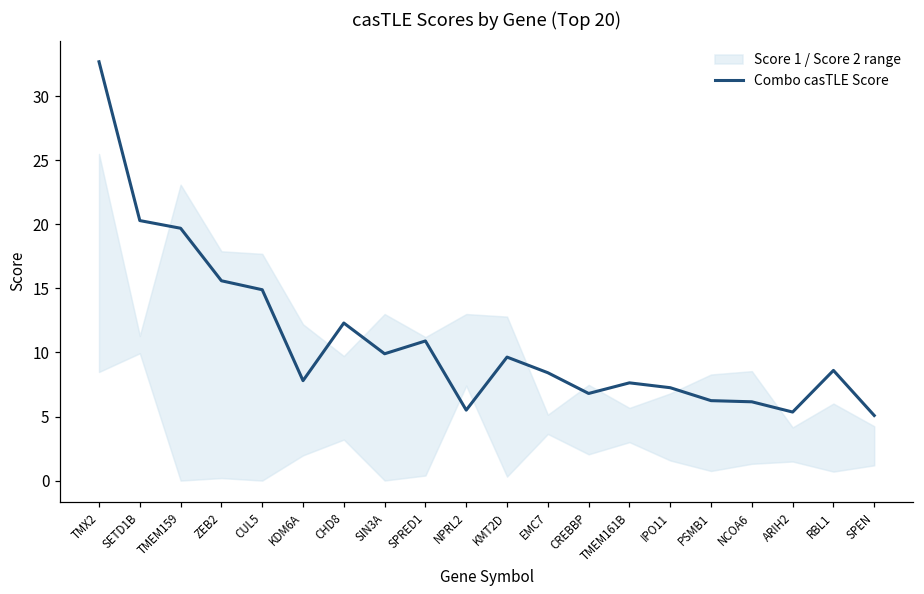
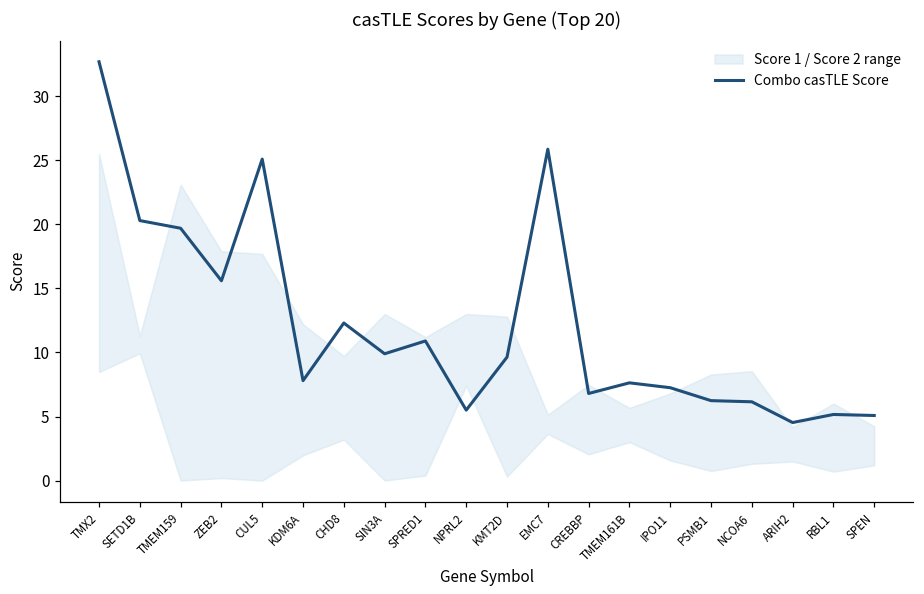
Combo casTLE Score, CUL5: 14.9 -> 25.1
Combo casTLE Score, EMC7: 8.4 -> 25.9
Combo casTLE Score, ARIH2: 5.4 -> 4.5
Combo casTLE Score, RBL1: 8.6 -> 5.2
